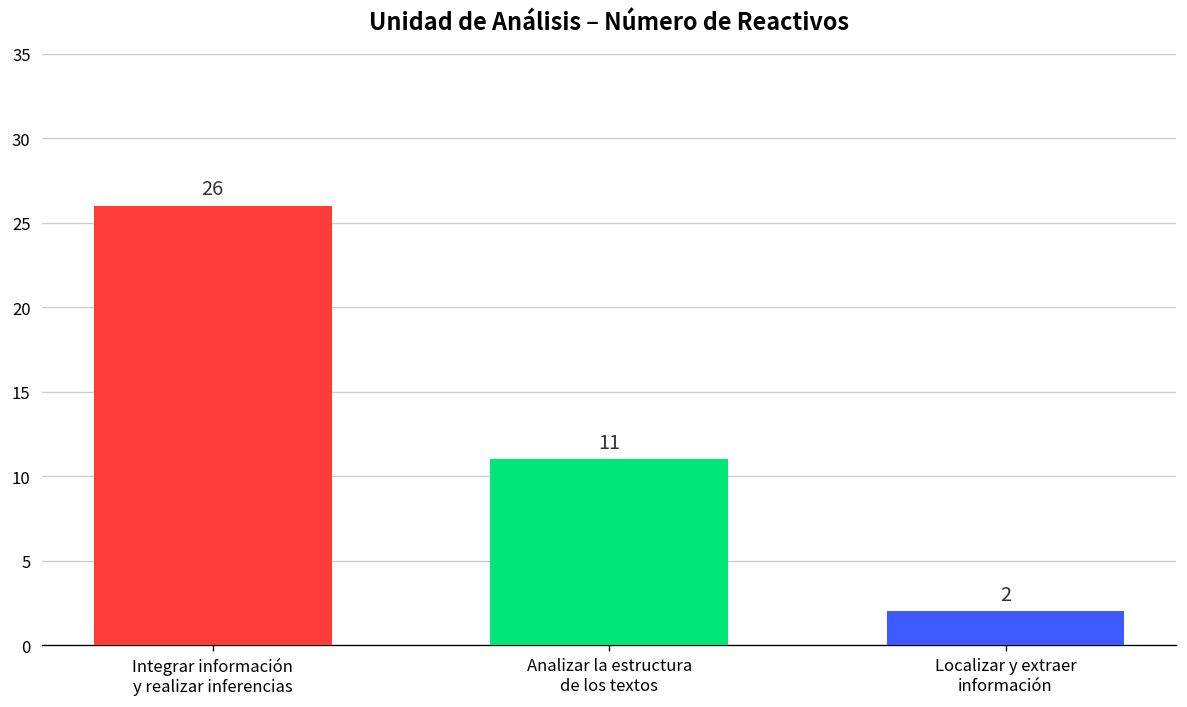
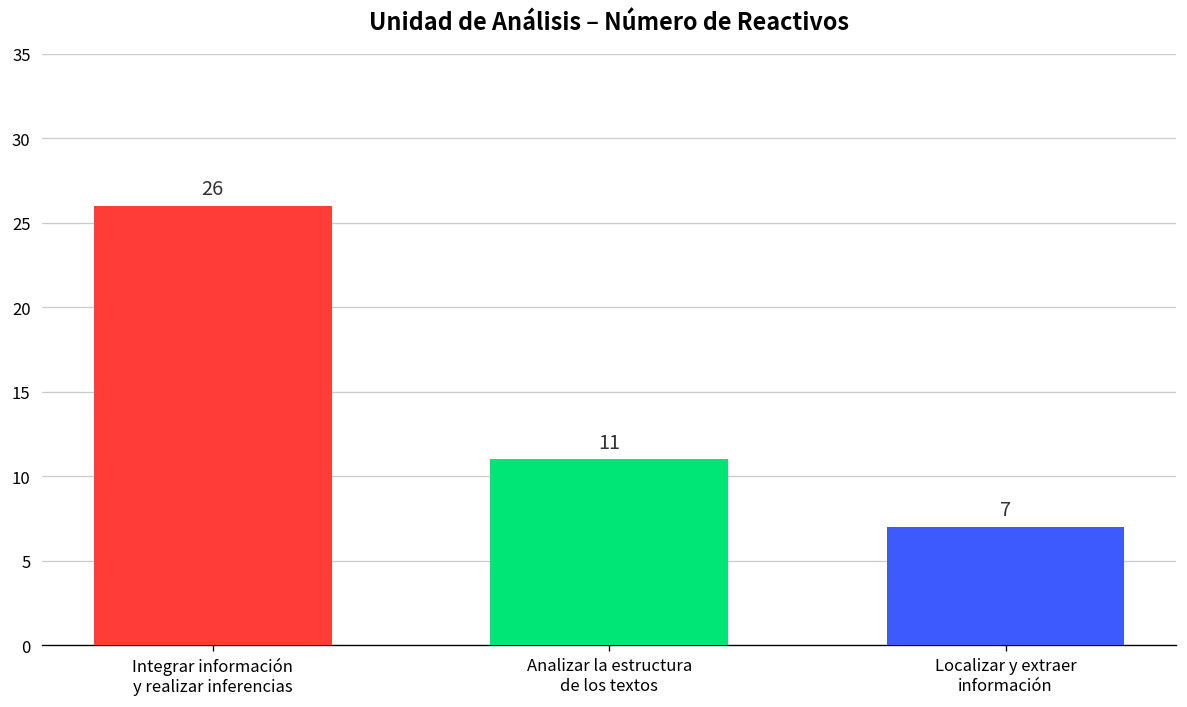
Localizar y extraer información: 2 -> 7
